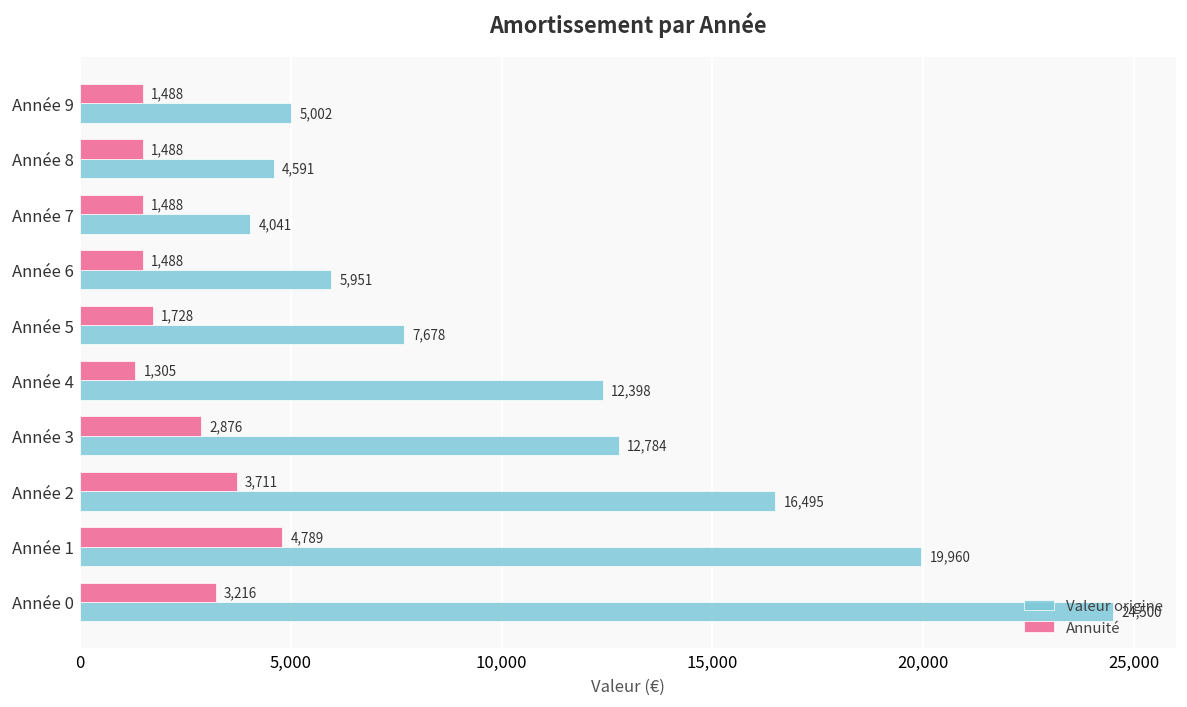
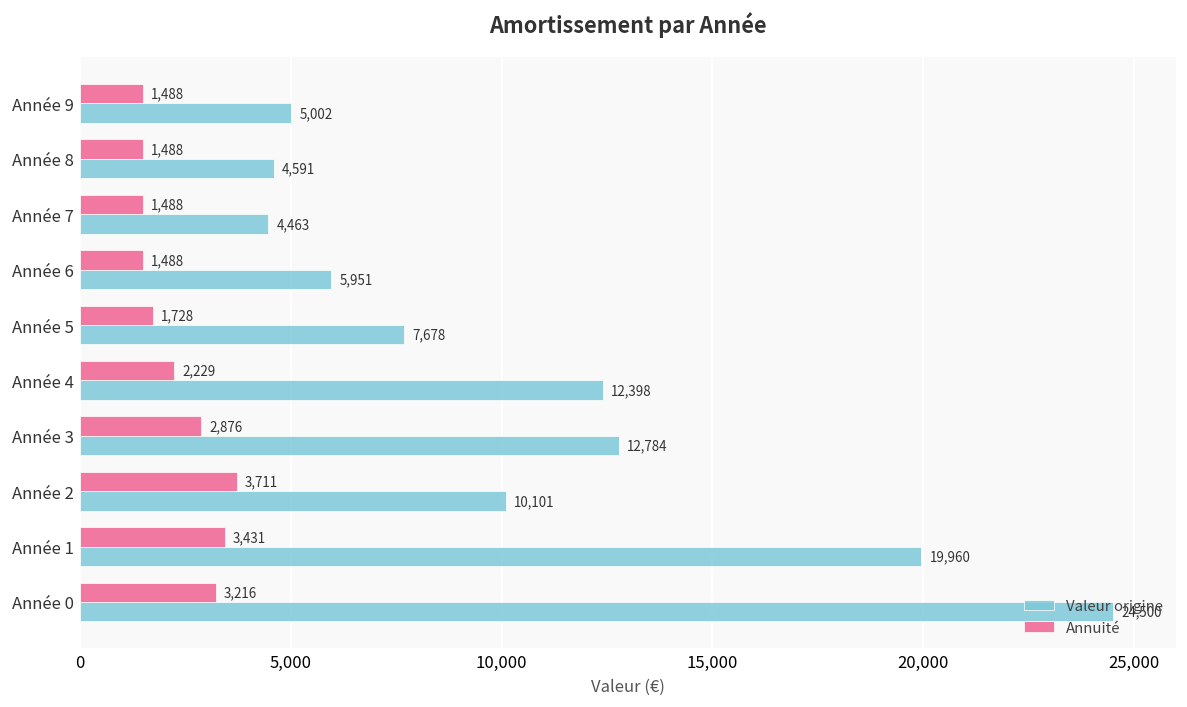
Valeur origine, Année 7: 4,041 -> 4,463
Annuité, Année 4: 1,305 -> 2,229
Valeur origine, Année 2: 16,495 -> 10,101
Annuité, Année 1: 4,789 -> 3,431
